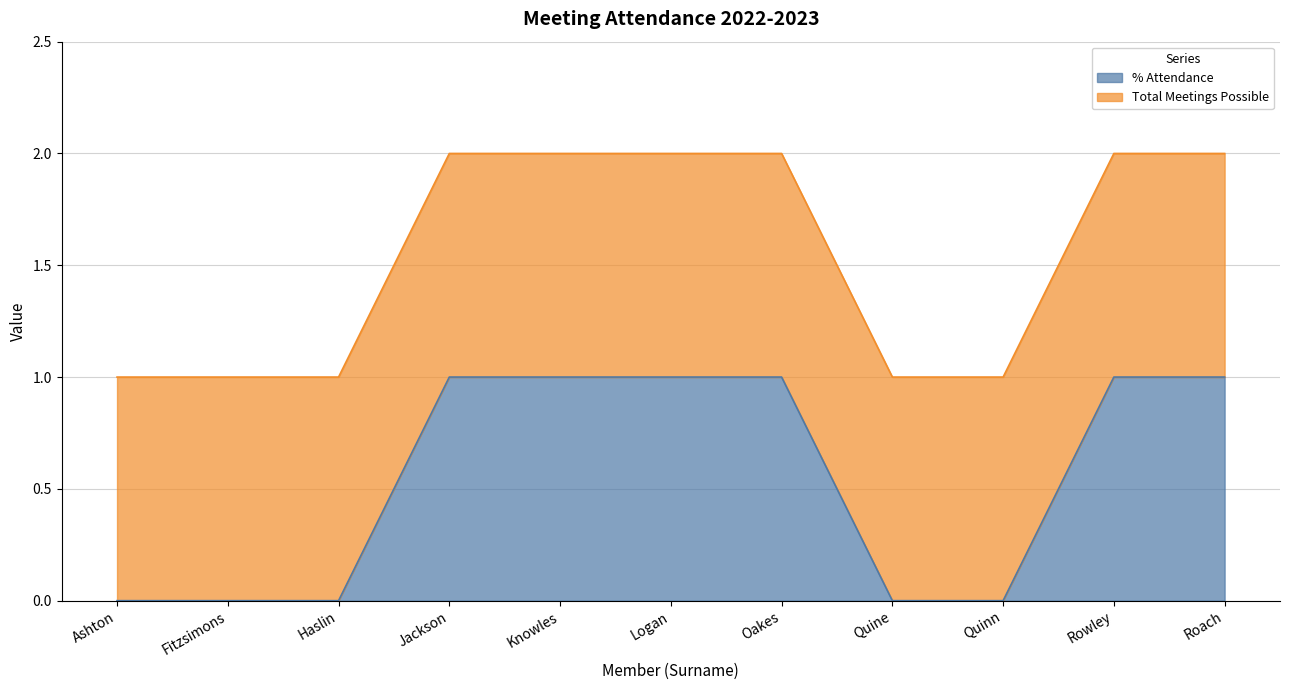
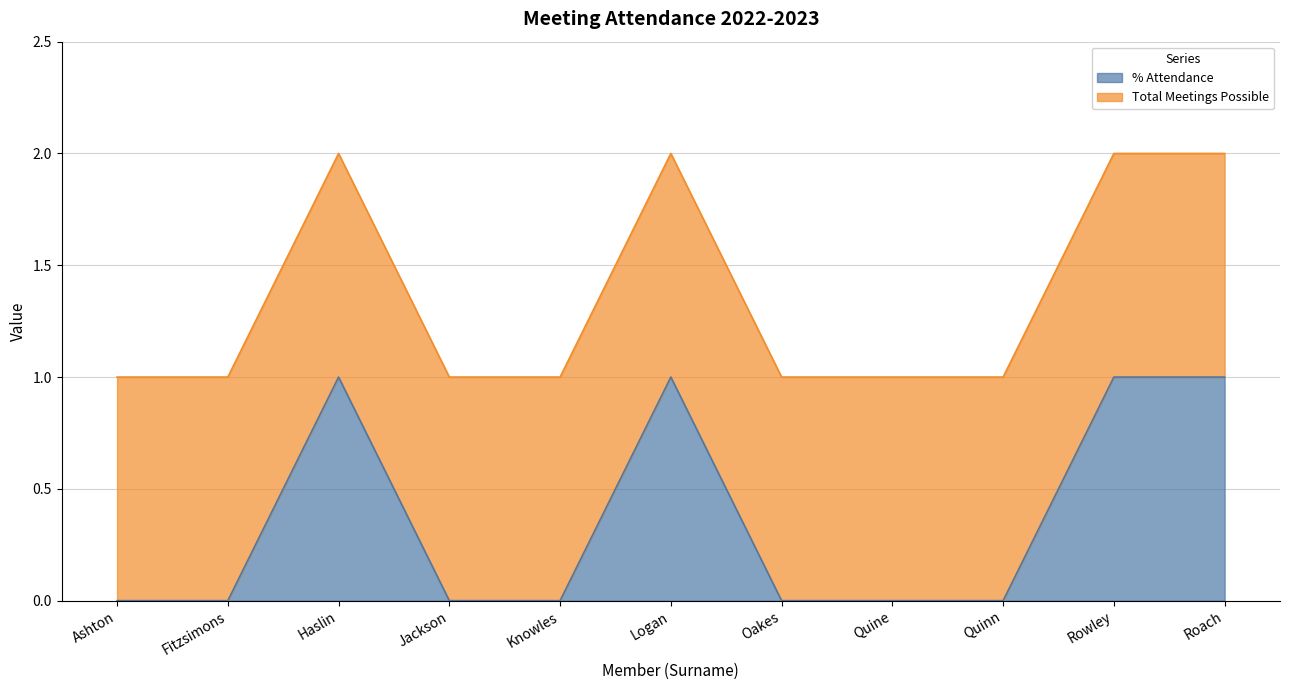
% Attendance, Haslin: 0 -> 1
% Attendance, Jackson: 1 -> 0
% Attendance, Knowles: 1 -> 0
% Attendance, Oakes: 1 -> 0
